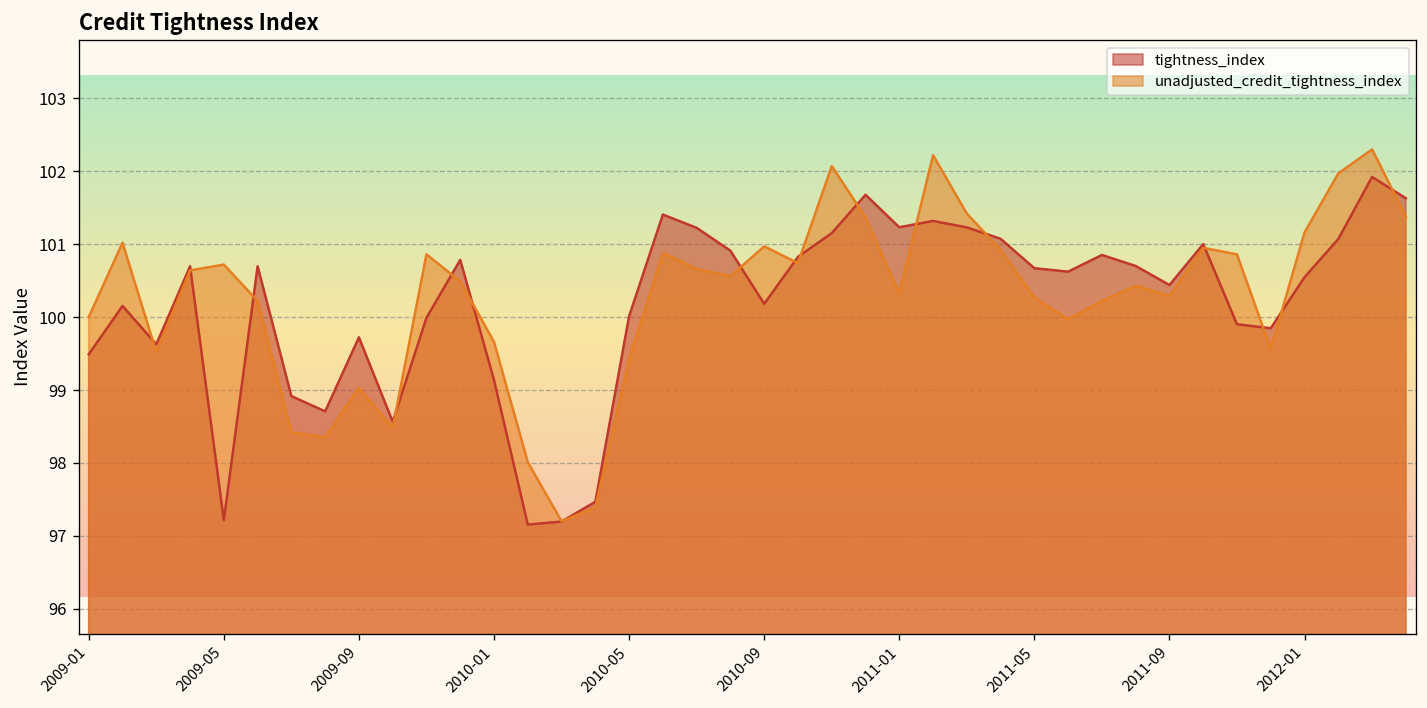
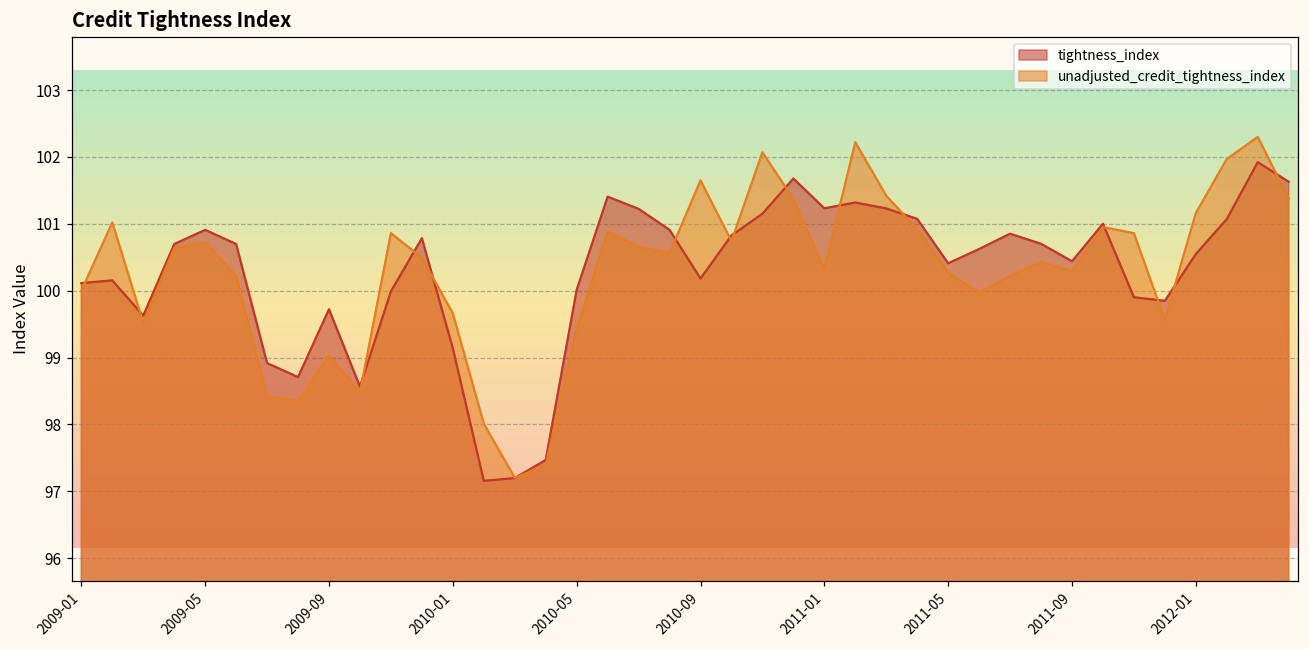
tightness_index, 2009-01: 99.5 -> 100.1
tightness_index, 2009-05: 97.2 -> 100.9
unadjusted_credit_tightness_index, 2010-09: 101.0 -> 101.7
tightness_index, 2011-05: 100.7 -> 100.4
